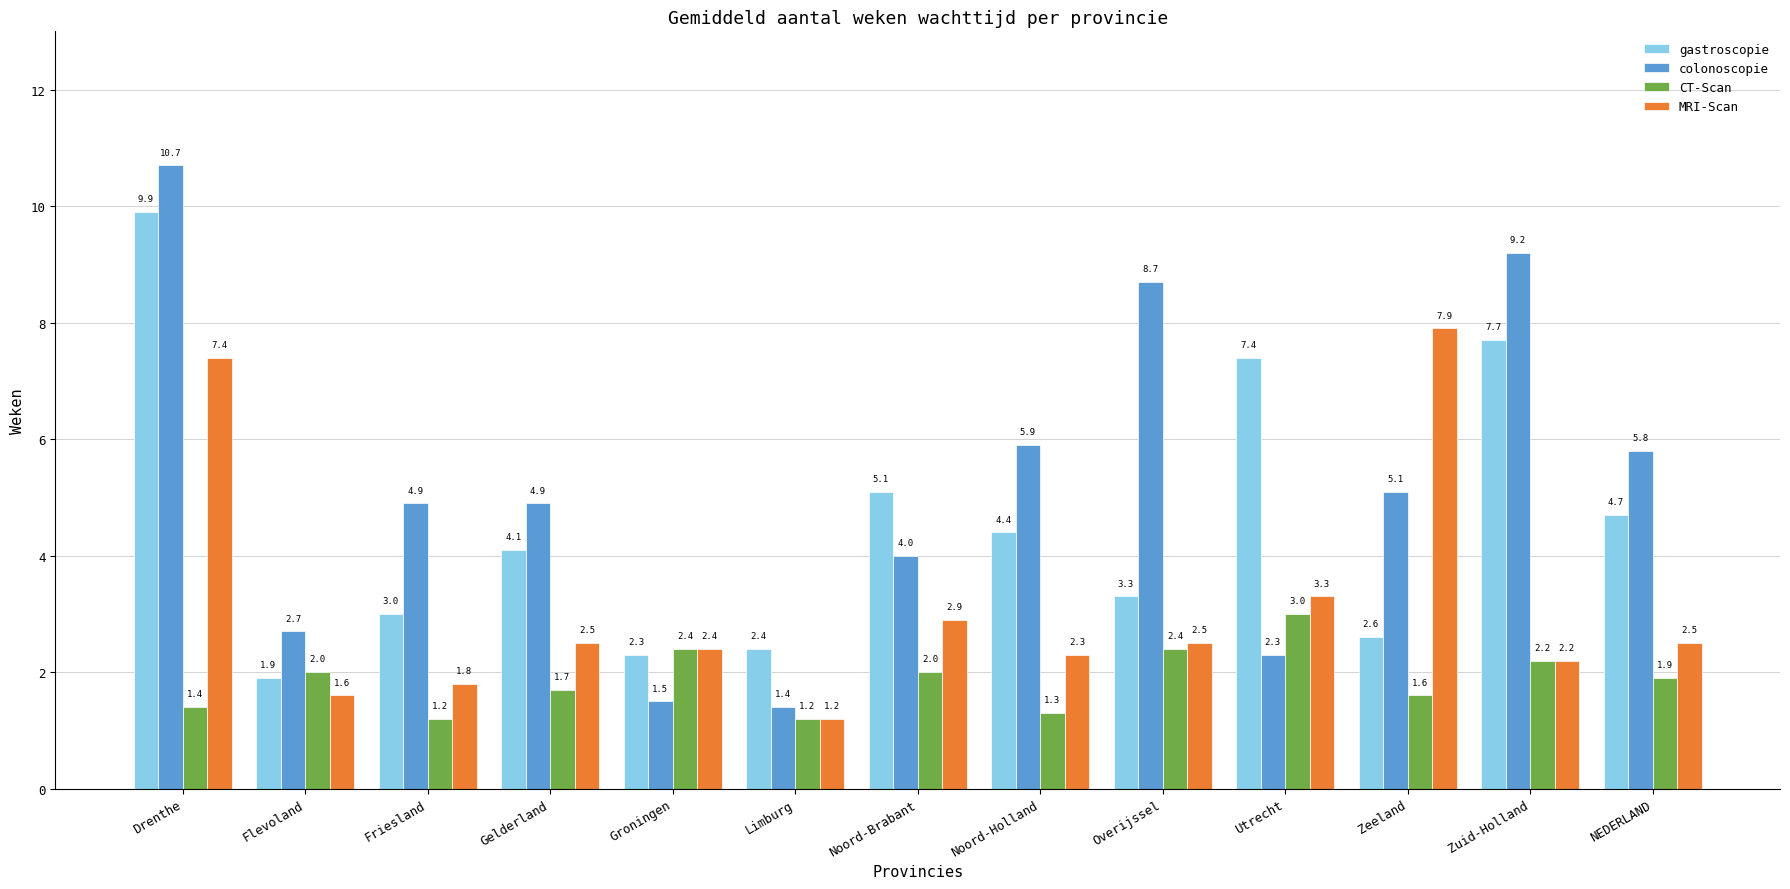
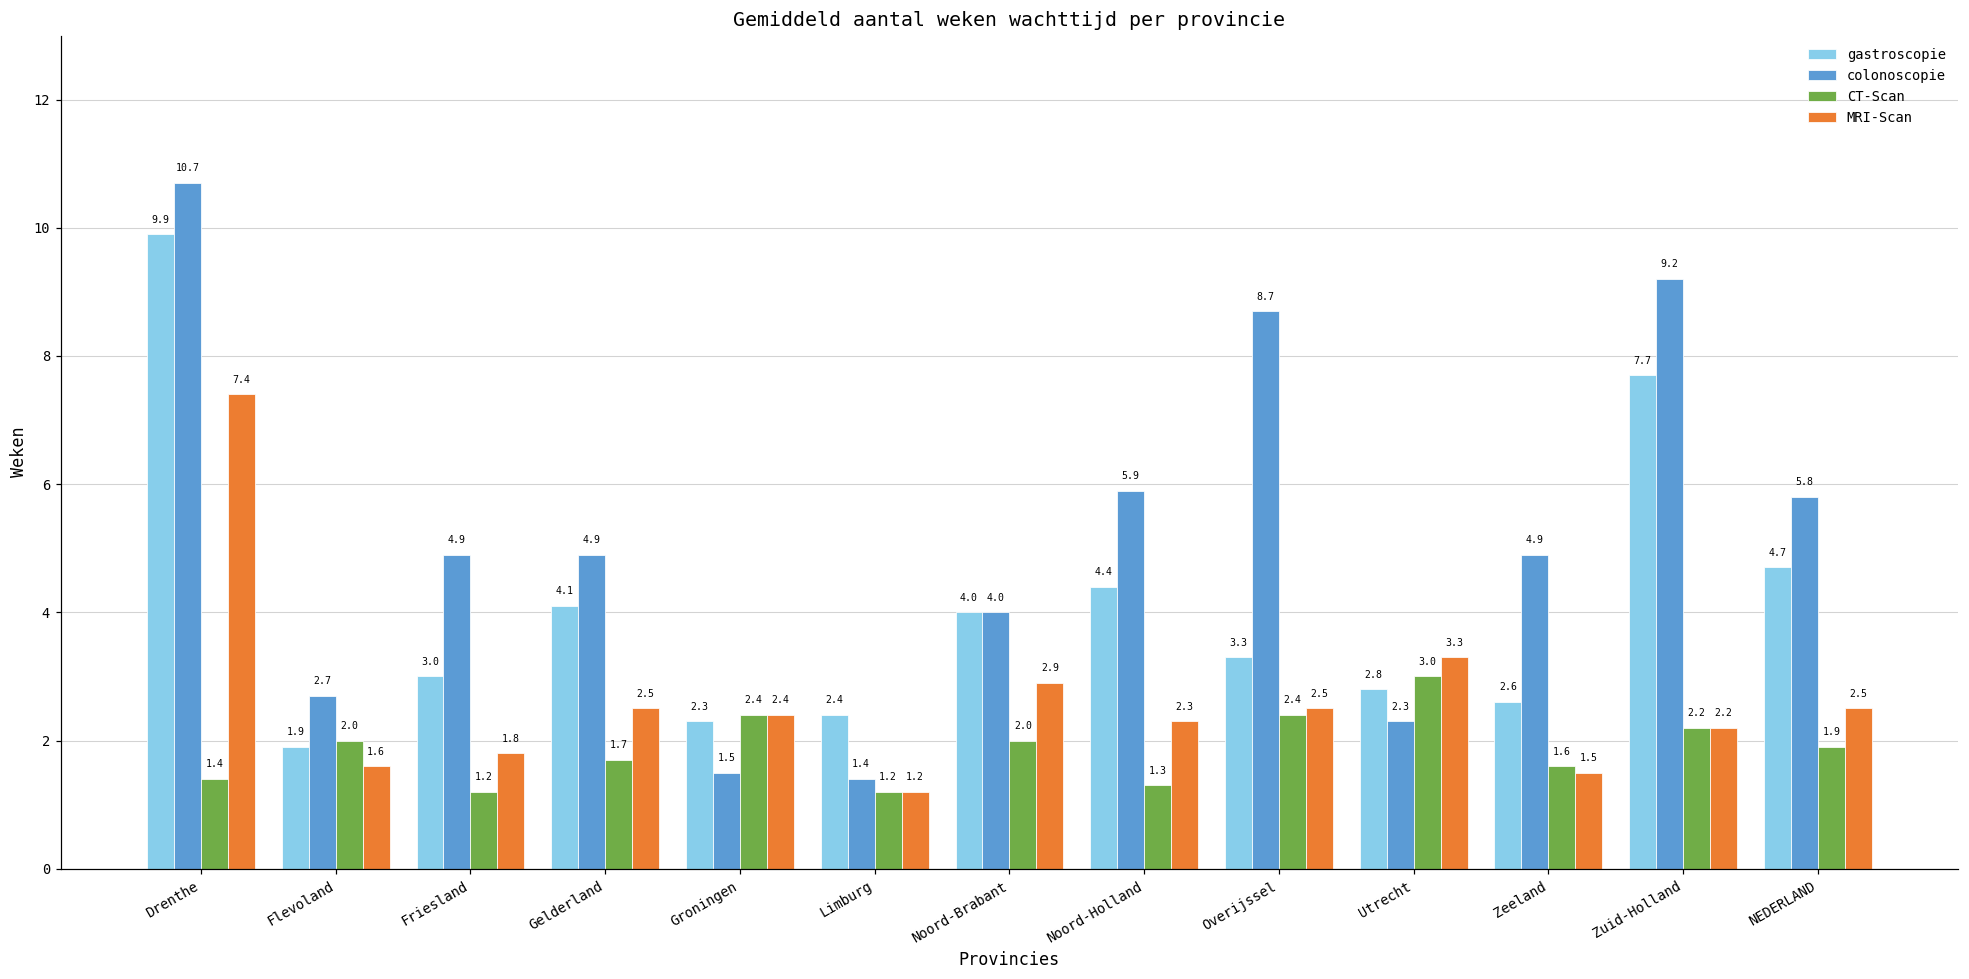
gastroscopie, Noord-Brabant: 5.1 -> 4.0
gastroscopie, Utrecht: 7.4 -> 2.8
colonoscopie, Zeeland: 5.1 -> 4.9
MRI-Scan, Zeeland: 7.9 -> 1.5
